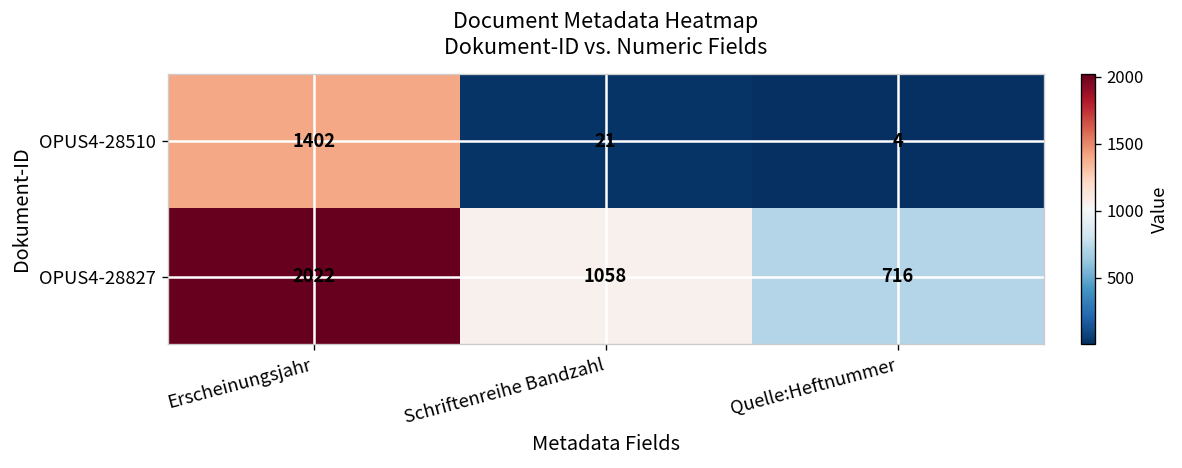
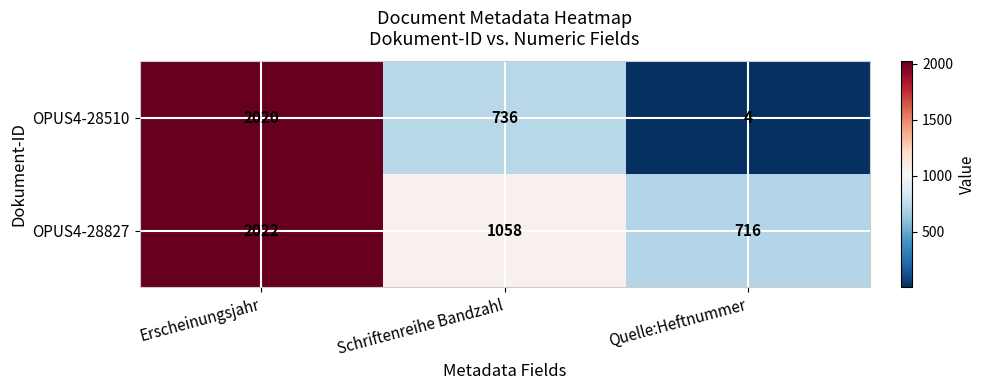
OPUS4-28510, Erscheinungsjahr: 1402 -> 2020
OPUS4-28510, Schriftenreihe Bandzahl: 21 -> 736
